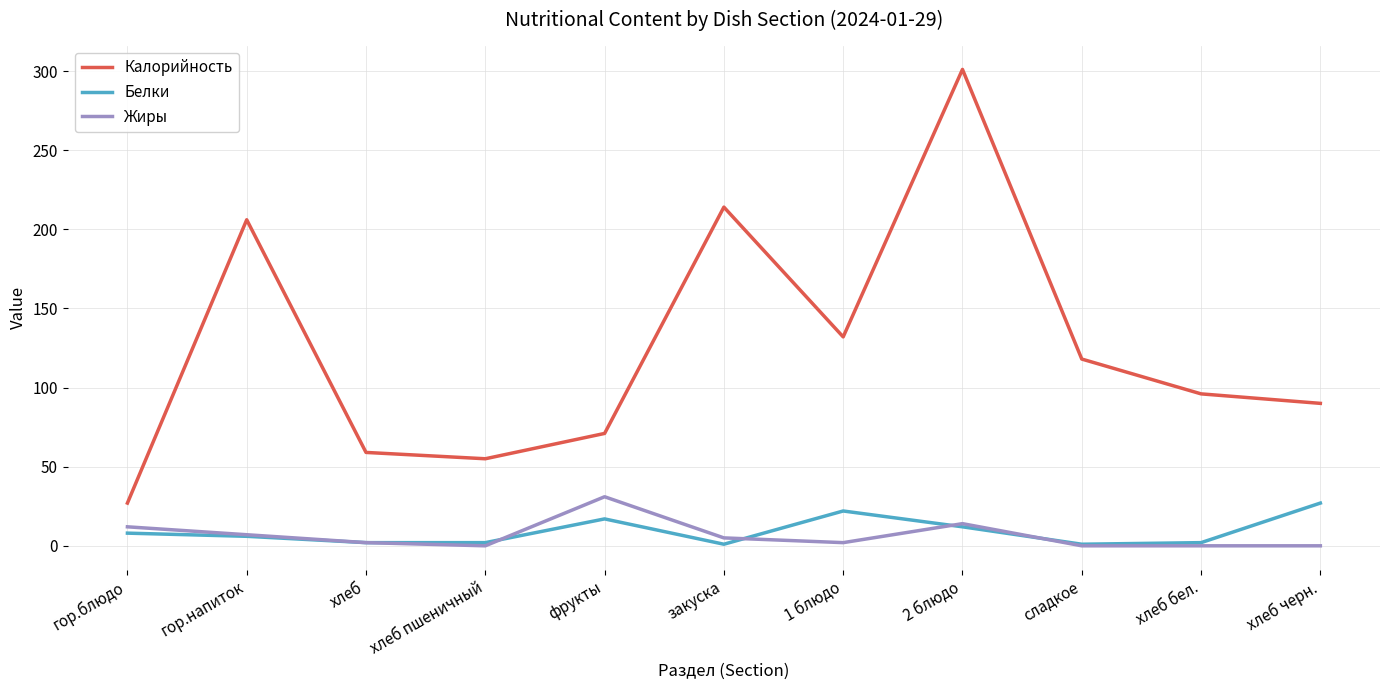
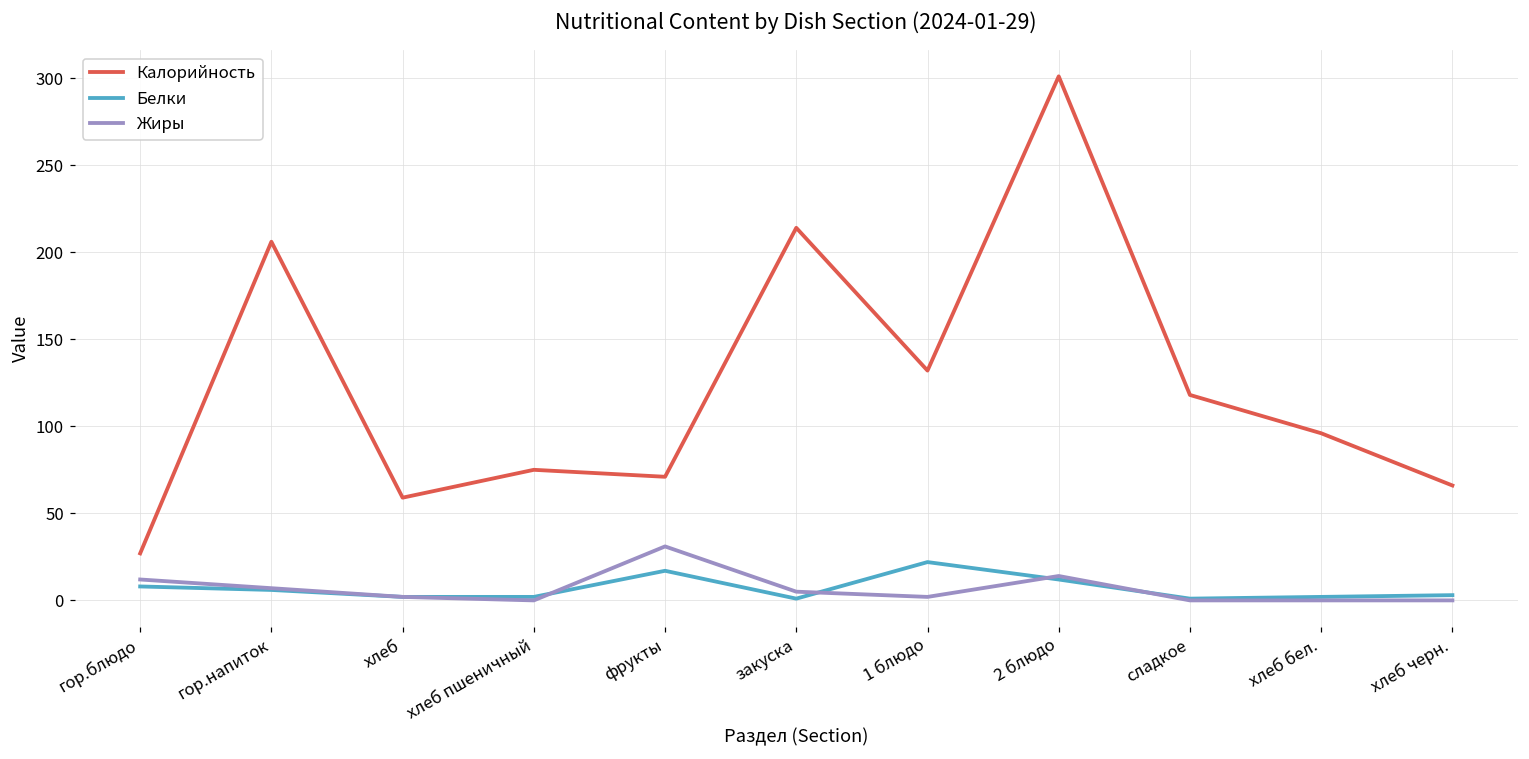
Калорийность, хлеб пшеничный: 55 -> 75
Калорийность, хлеб черн.: 90 -> 66
Белки, хлеб черн.: 27 -> 3
